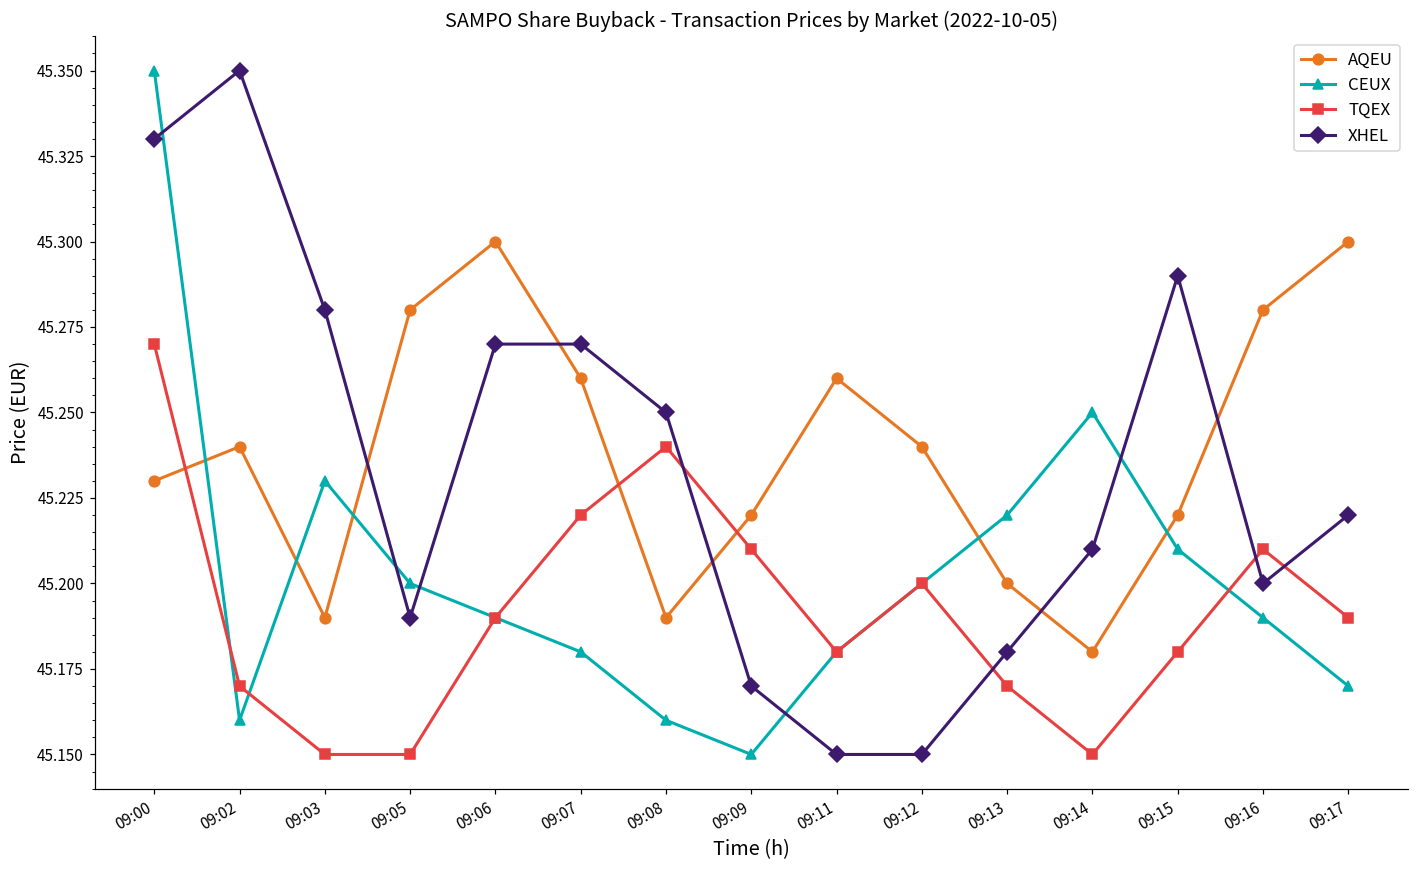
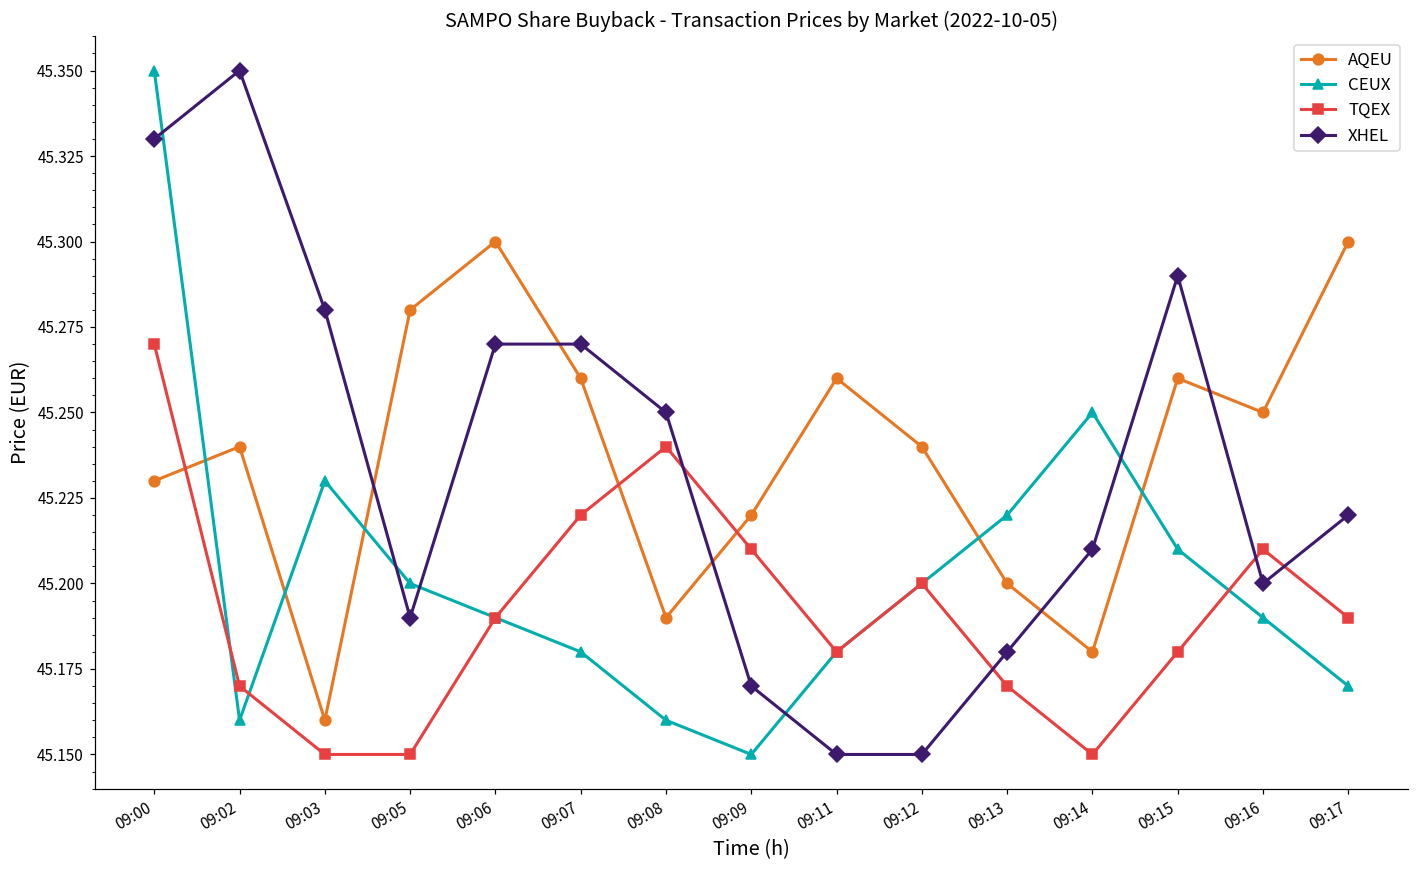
AQEU, 09:03: 45.19 -> 45.16
AQEU, 09:15: 45.22 -> 45.26
AQEU, 09:16: 45.28 -> 45.25
